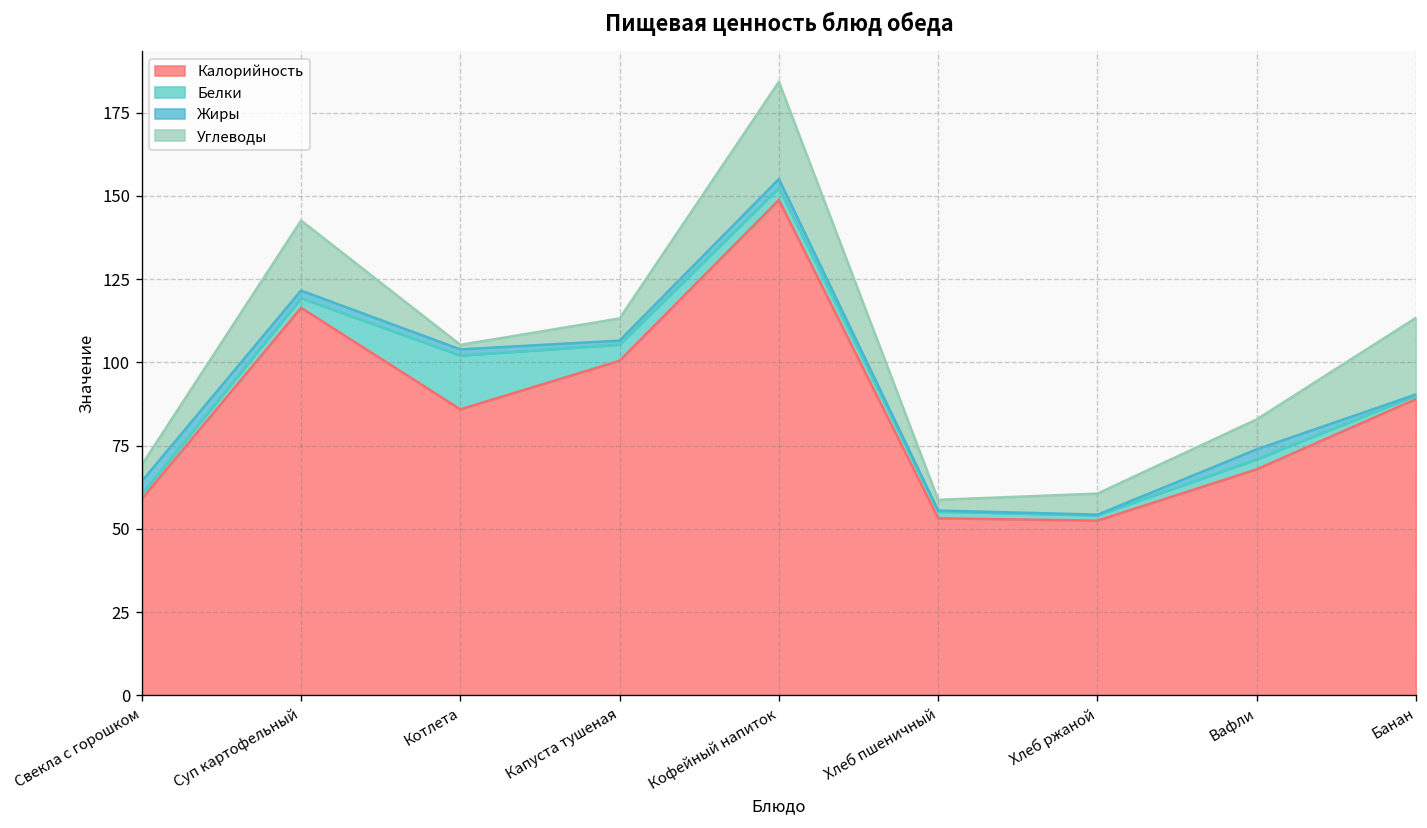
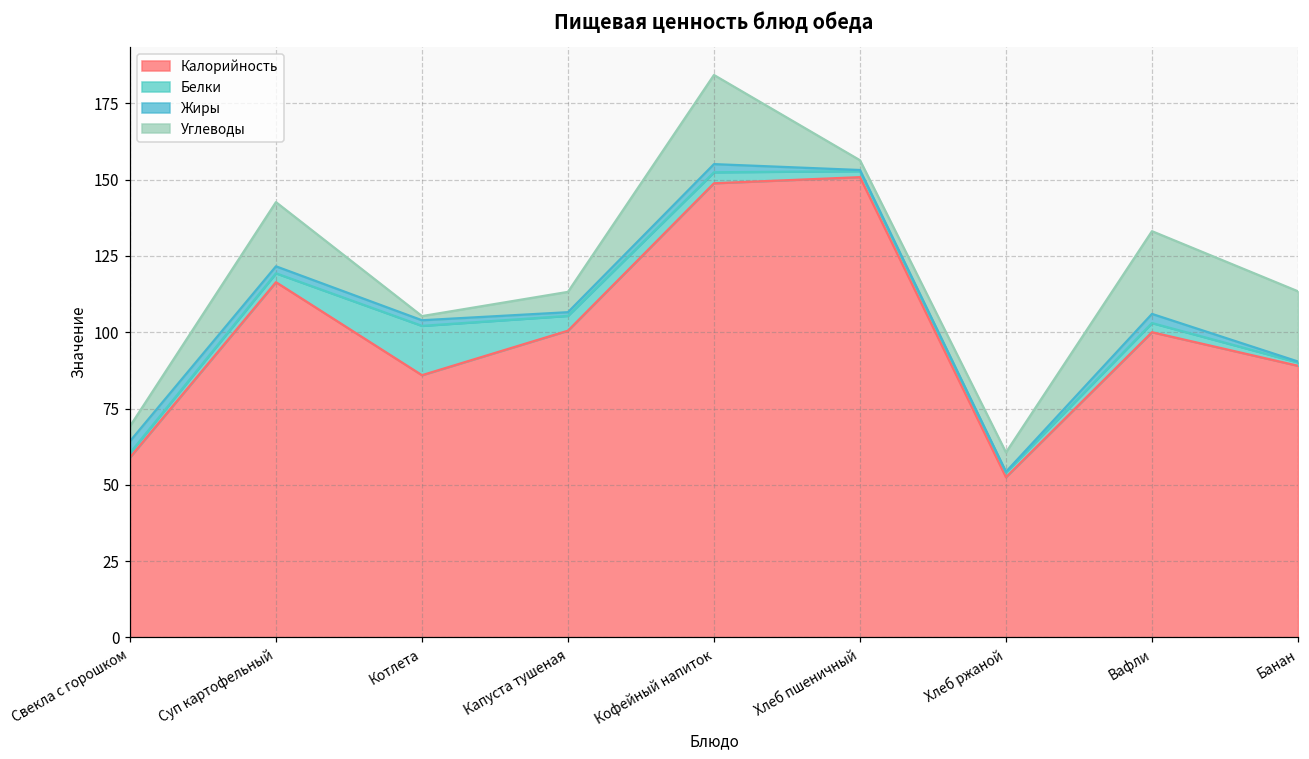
Калорийность, Хлеб пшеничный: 53 -> 151
Калорийность, Вафли: 68 -> 100
Углеводы, Вафли: 9 -> 27
